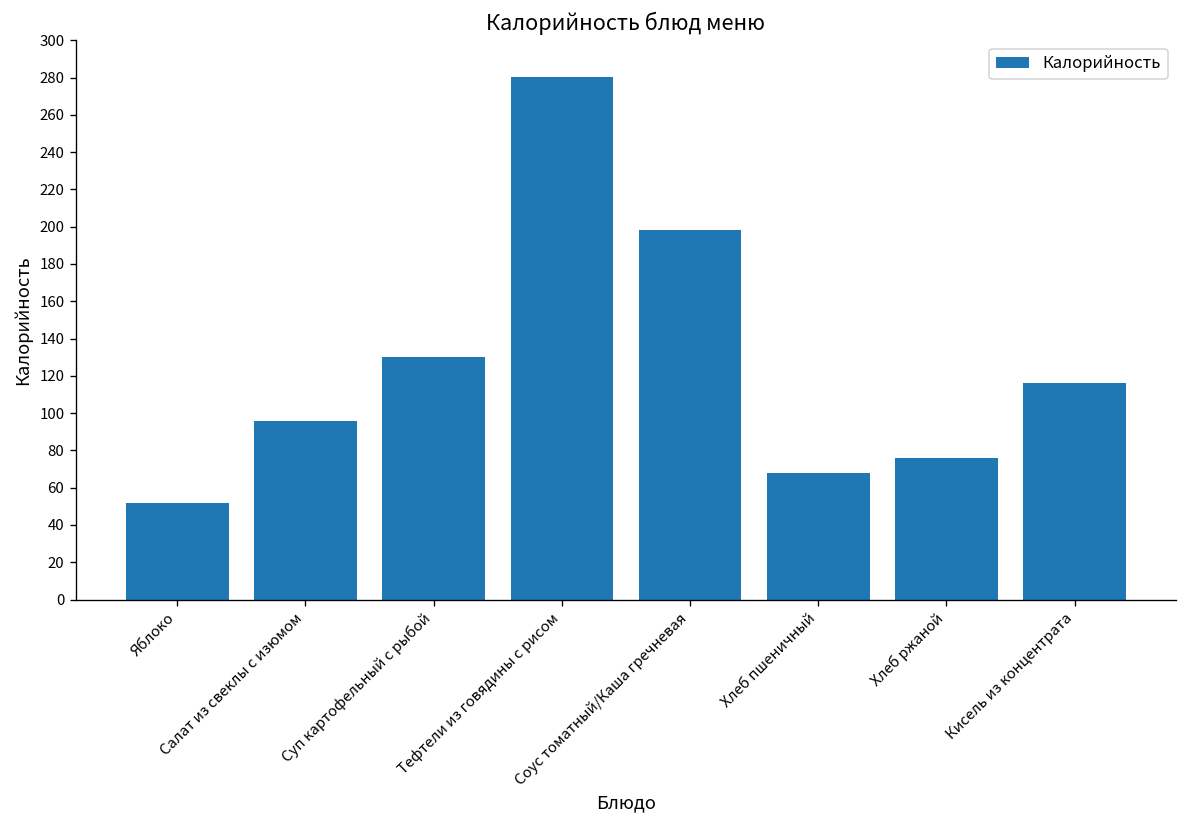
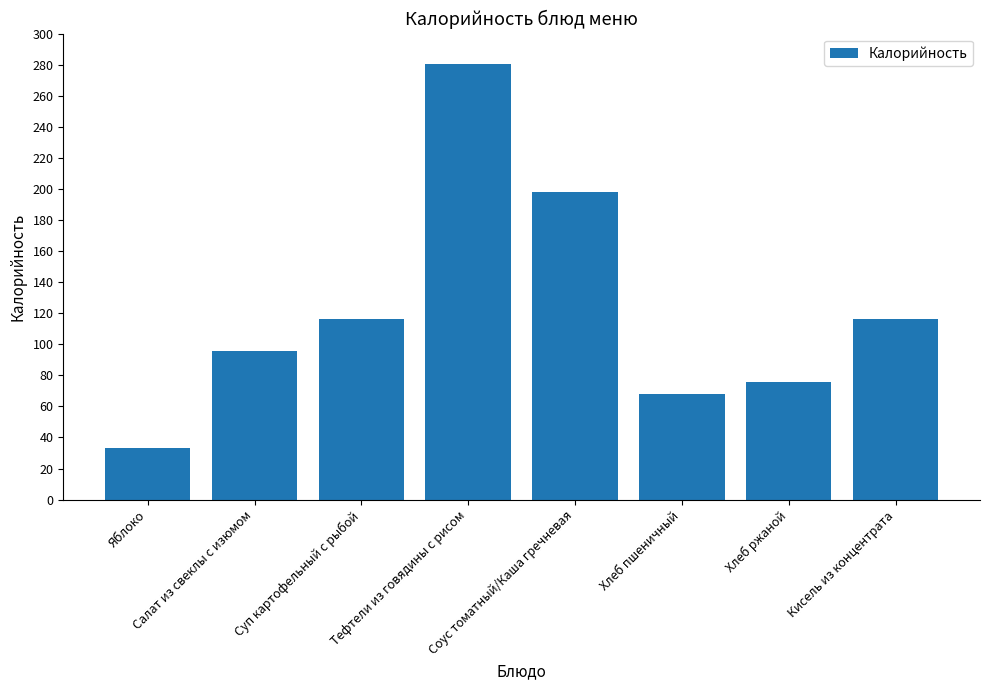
Яблоко: 52 -> 33
Суп картофельный с рыбой: 130 -> 116
